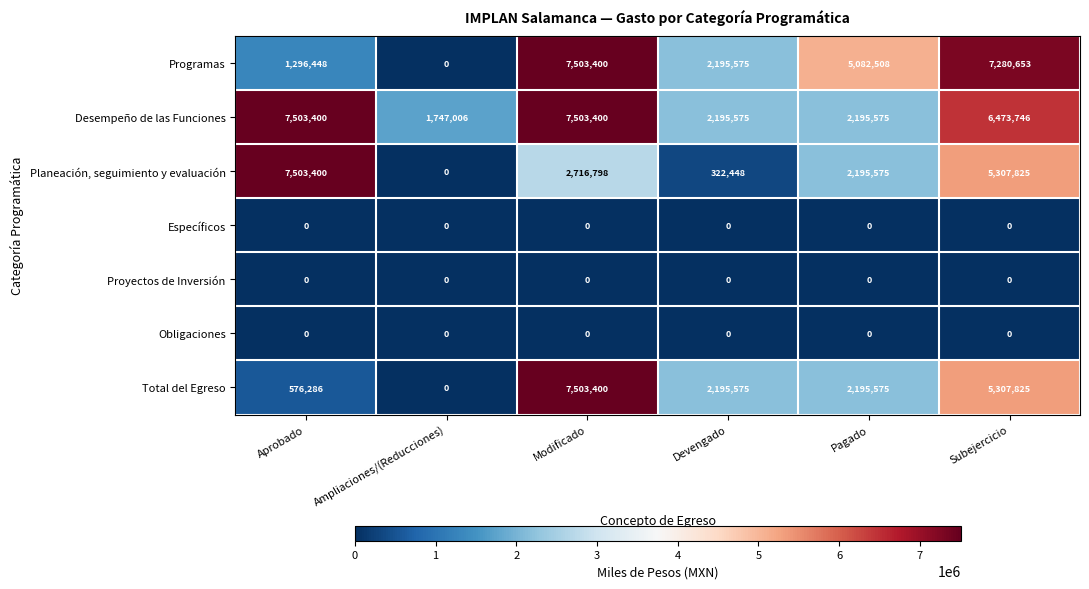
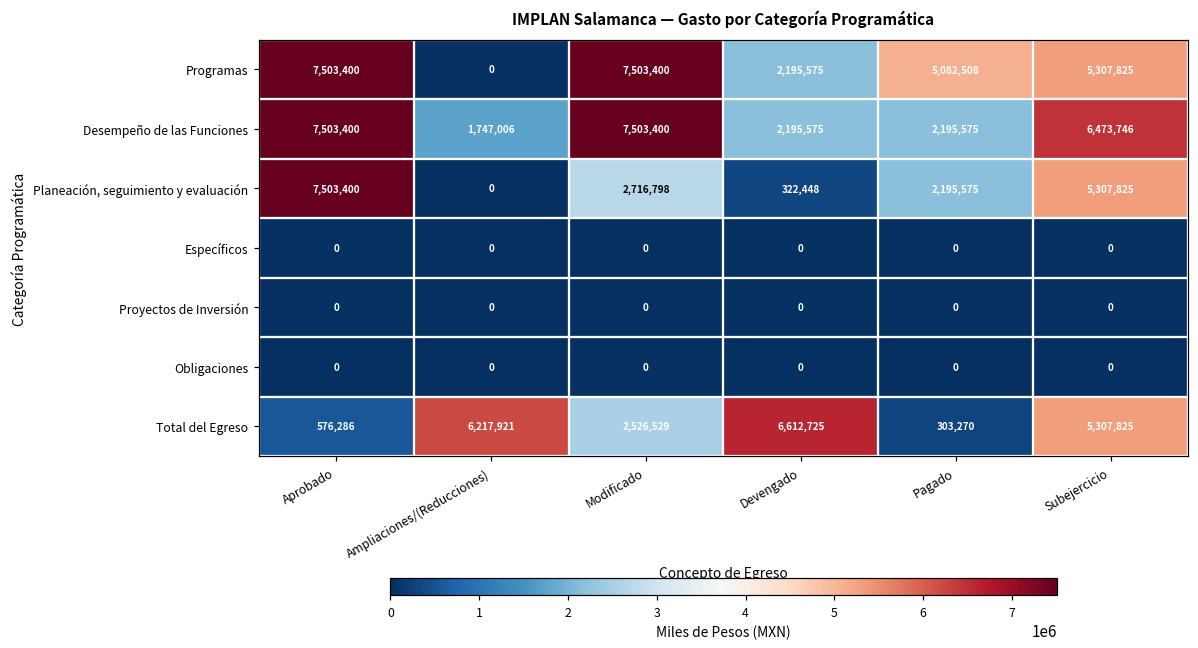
Programas, Aprobado: 1,296,448 -> 7,503,400
Programas, Subejercicio: 7,280,653 -> 5,307,825
Total del Egreso, Ampliaciones/(Reducciones): 0 -> 6,217,921
Total del Egreso, Modificado: 7,503,400 -> 2,526,529
Total del Egreso, Devengado: 2,195,575 -> 6,612,725
Total del Egreso, Pagado: 2,195,575 -> 303,270
